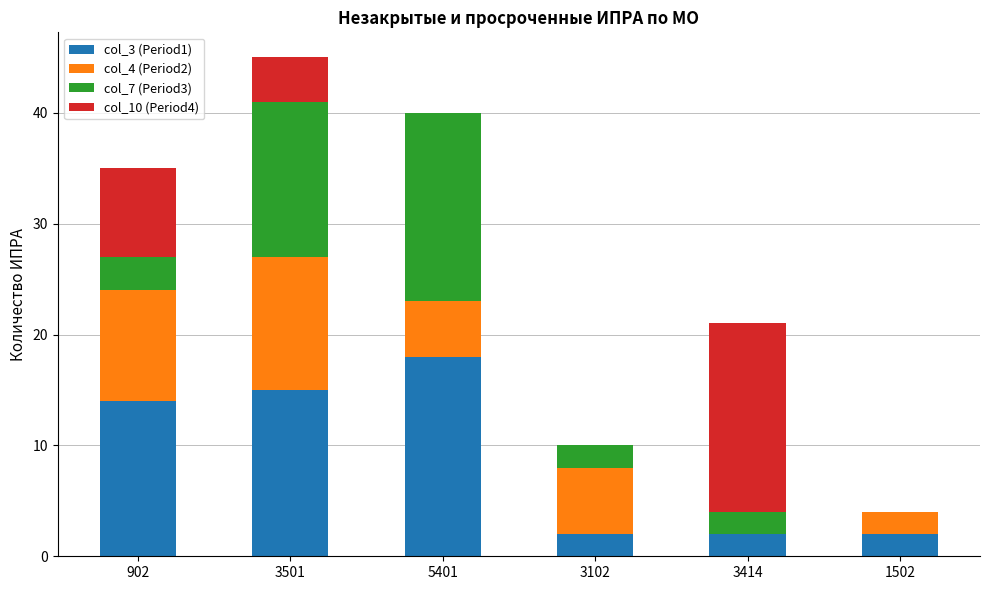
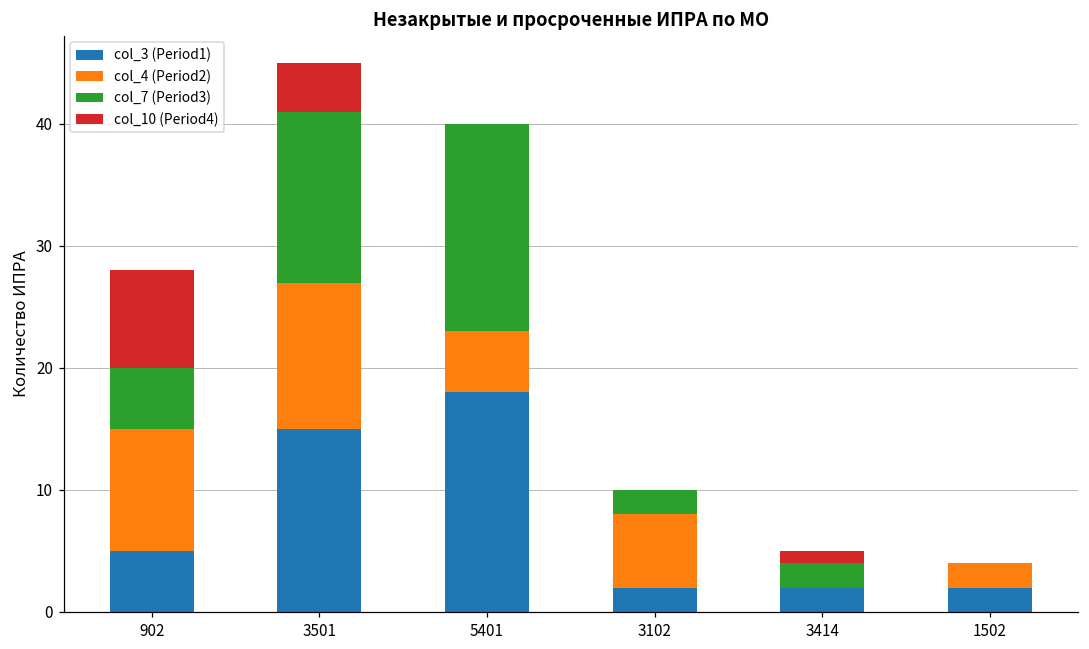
col_3 (Period1), 902: 14 -> 5
col_7 (Period3), 902: 3 -> 5
col_10 (Period4), 3414: 17 -> 1
